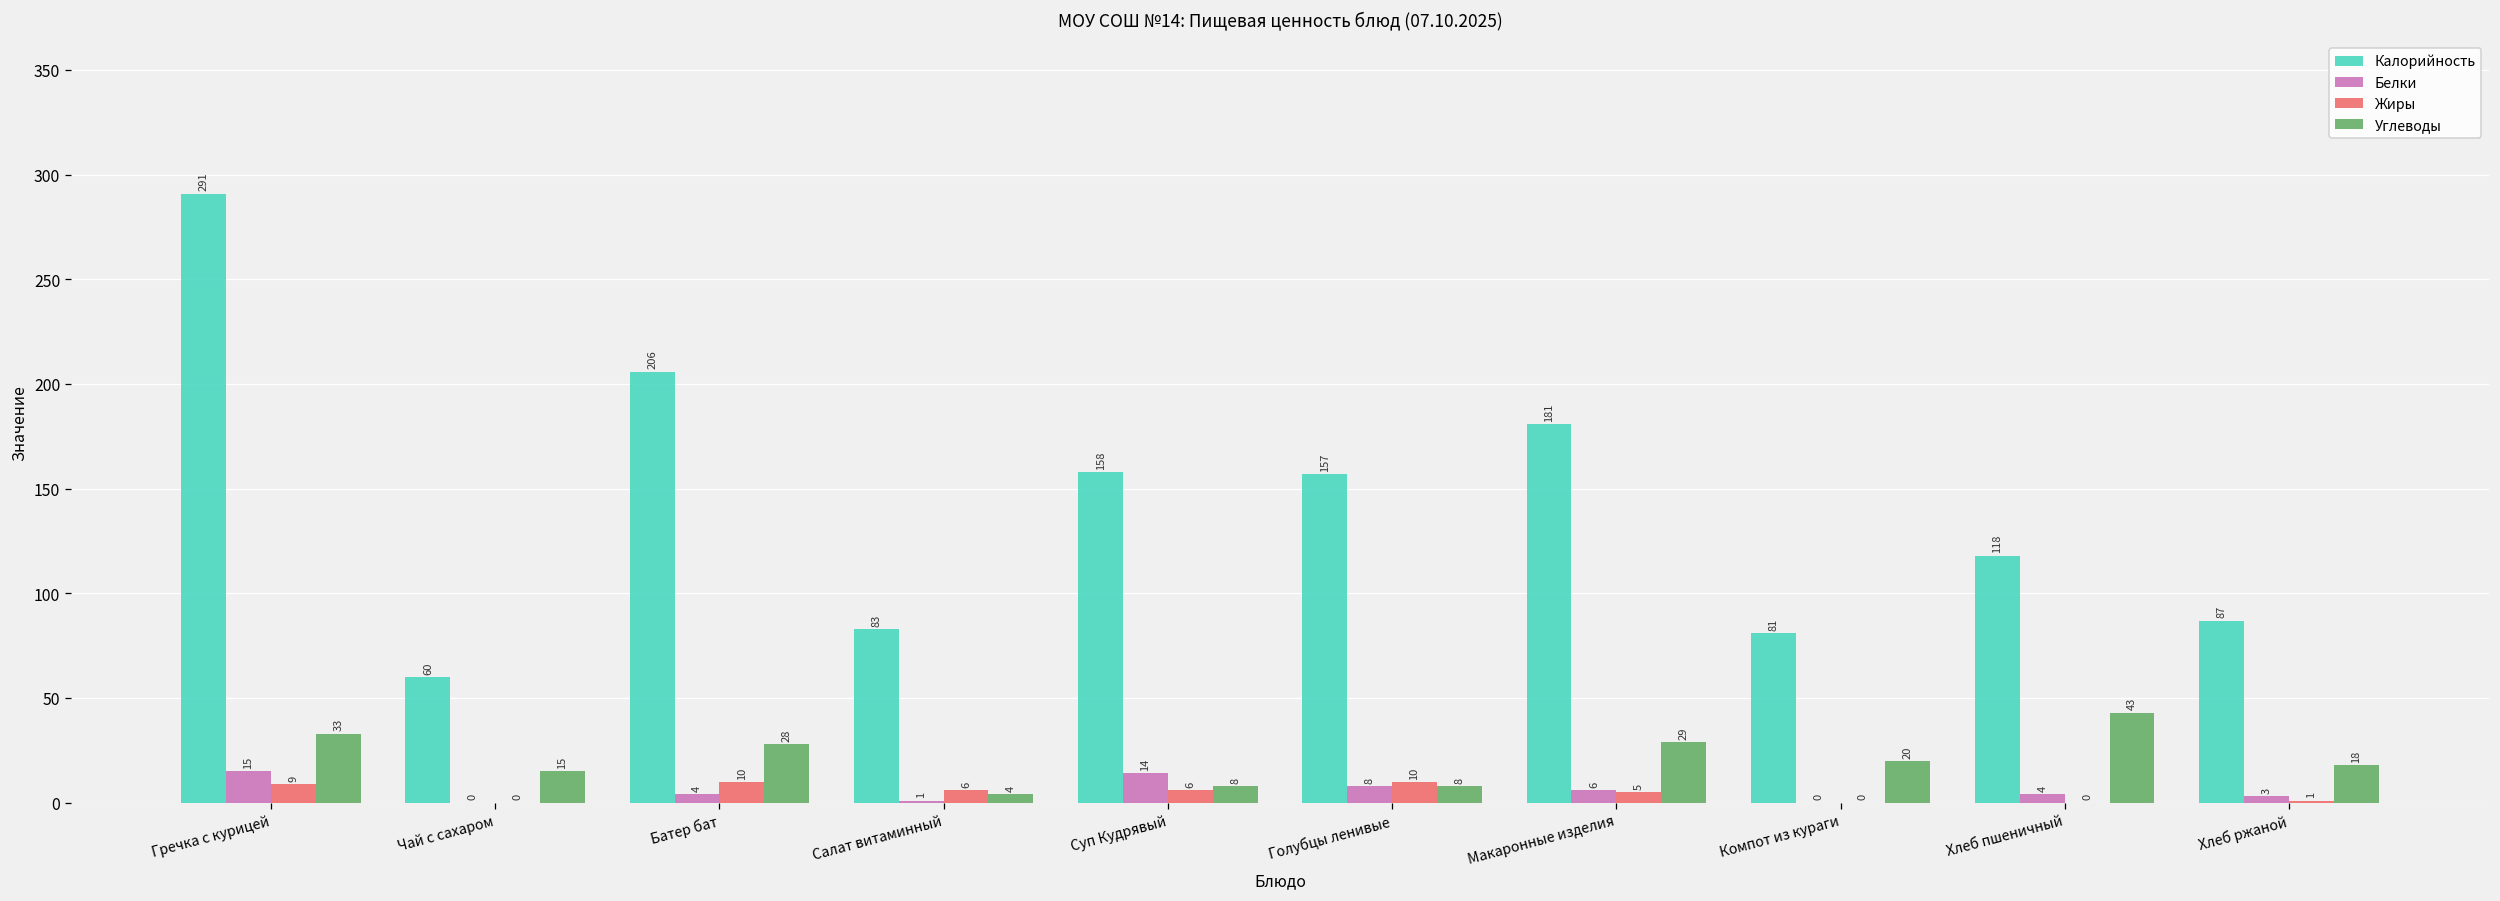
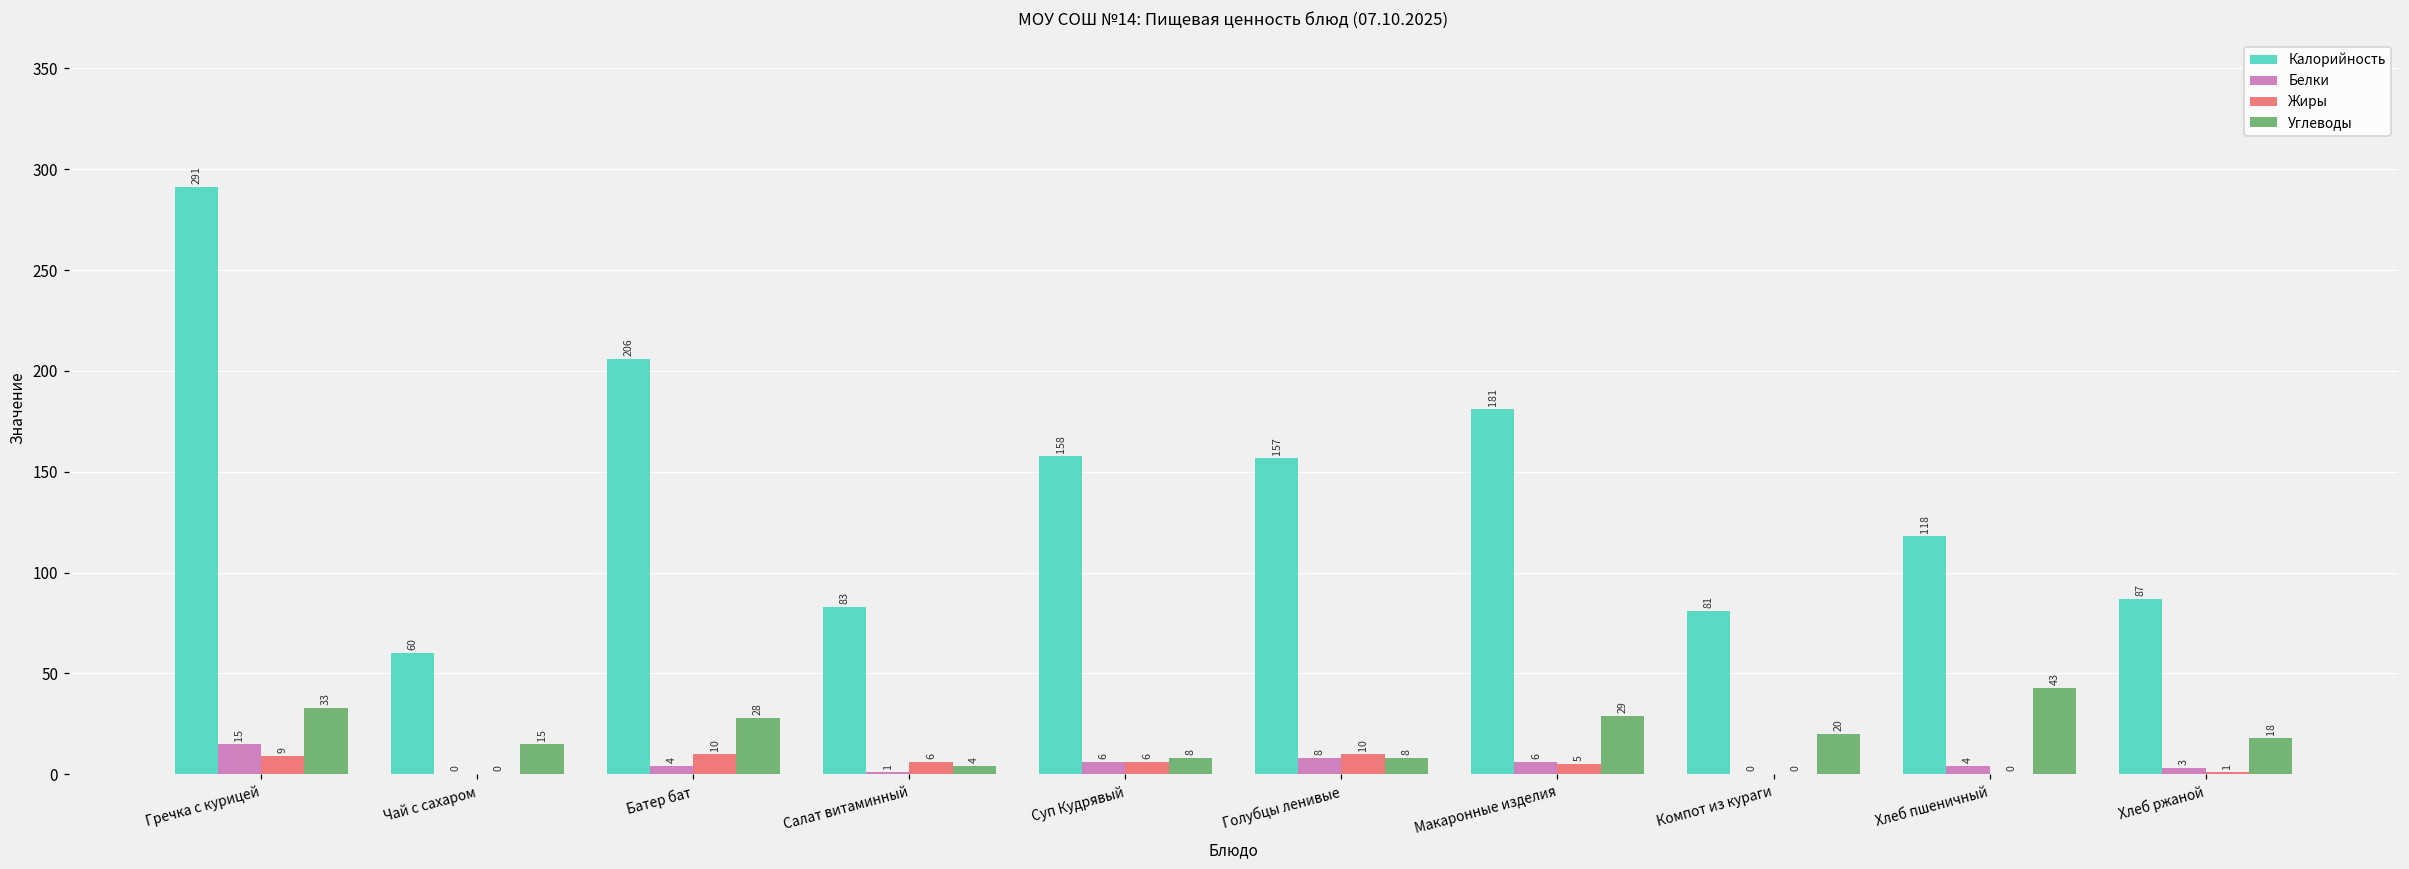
Белки, Суп Кудрявый: 14 -> 6
